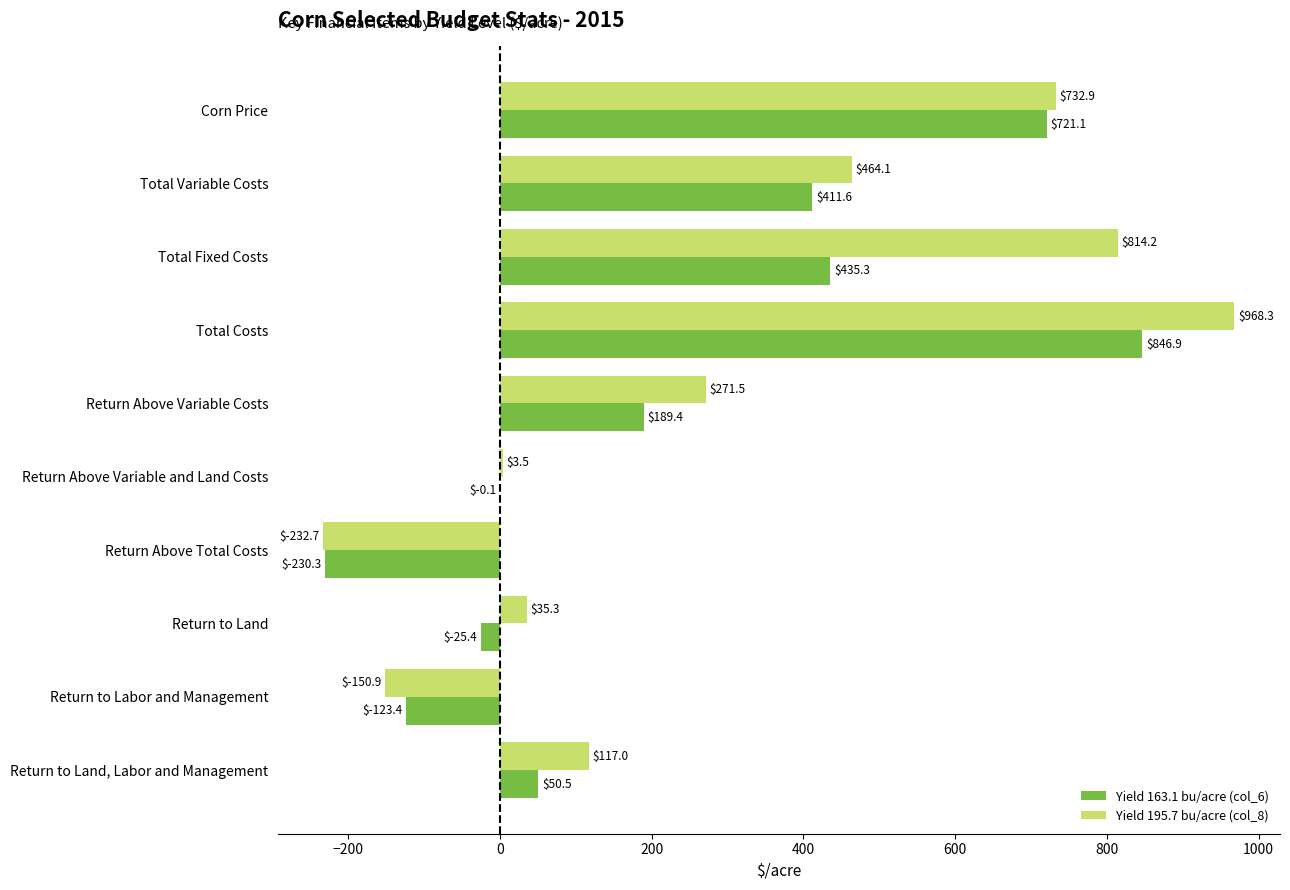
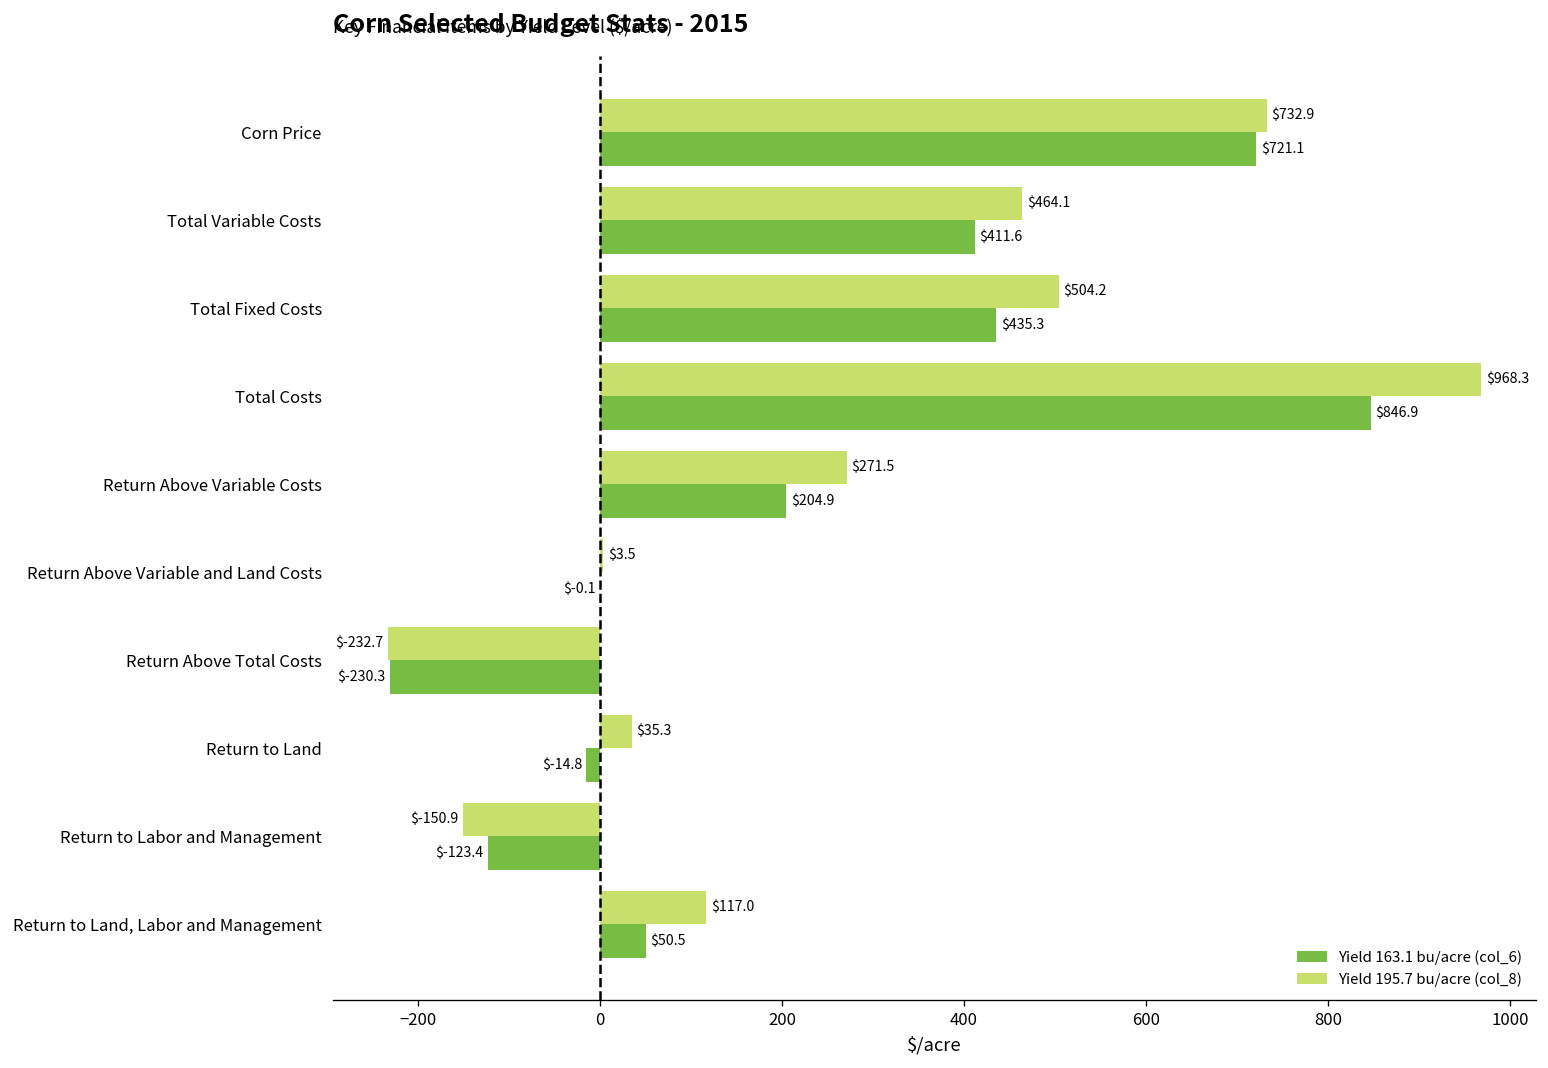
Yield 195.7 bu/acre (col_8), Total Fixed Costs: $814.2 -> $504.2
Yield 163.1 bu/acre (col_6), Return Above Variable Costs: $189.4 -> $204.9
Yield 163.1 bu/acre (col_6), Return to Land: $-25.4 -> $-14.8
